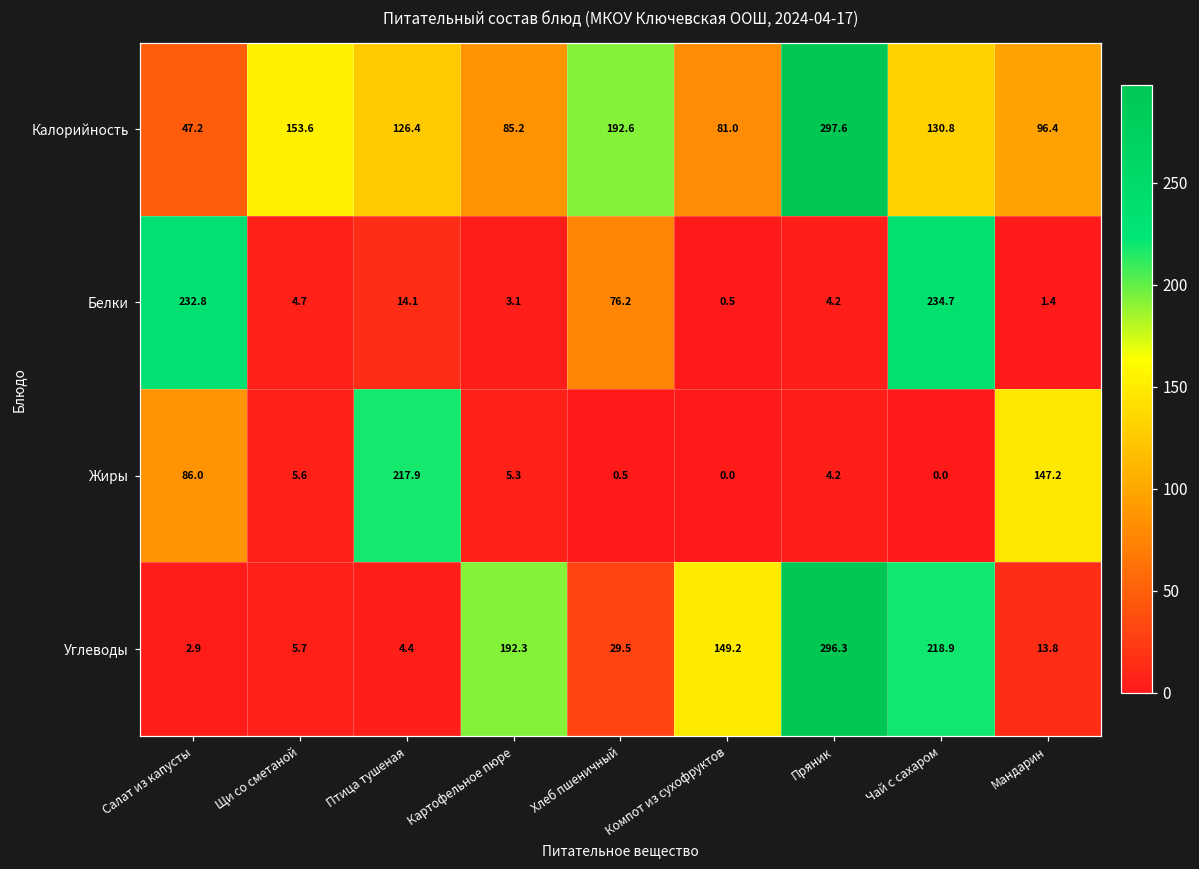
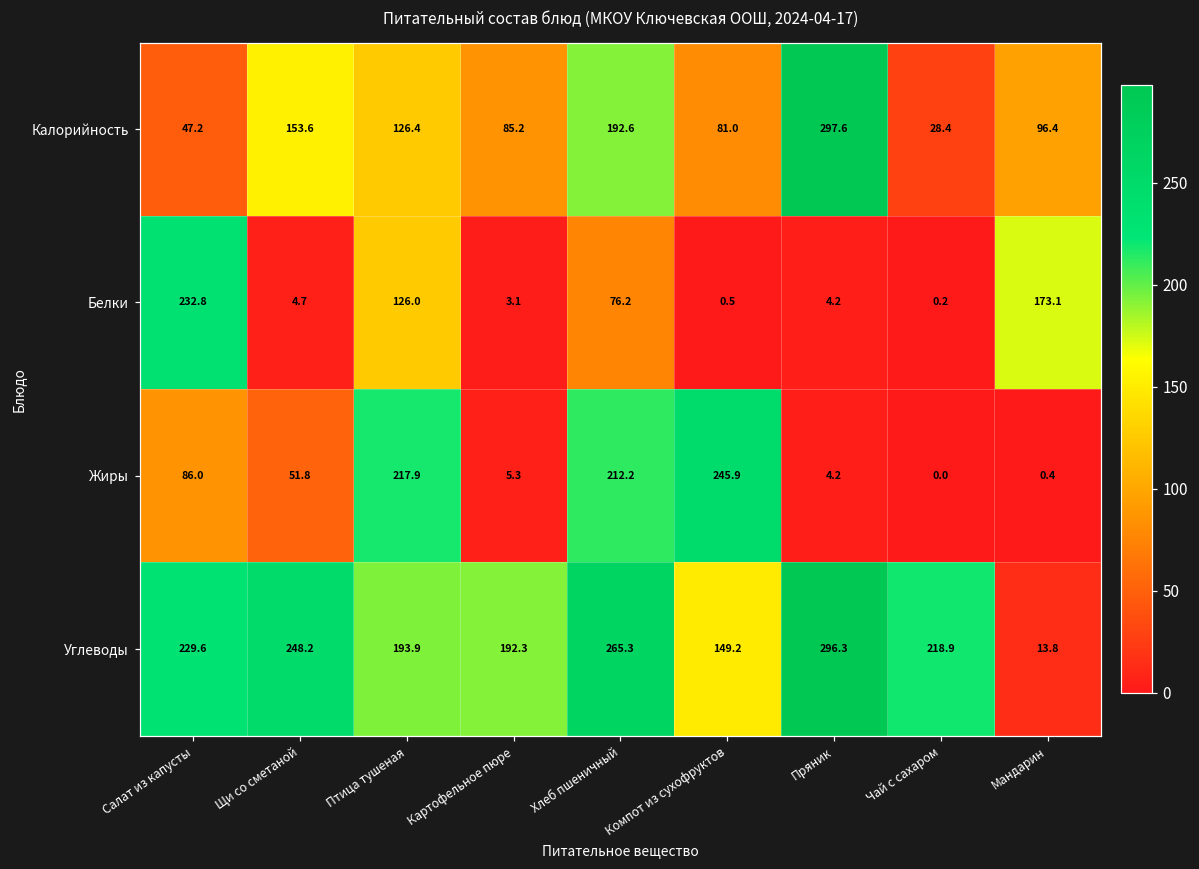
Калорийность, Чай с сахаром: 130.8 -> 28.4
Белки, Птица тушеная: 14.1 -> 126.0
Белки, Чай с сахаром: 234.7 -> 0.2
Белки, Мандарин: 1.4 -> 173.1
Жиры, Щи со сметаной: 5.6 -> 51.8
Жиры, Хлеб пшеничный: 0.5 -> 212.2
Жиры, Компот из сухофруктов: 0.0 -> 245.9
Жиры, Мандарин: 147.2 -> 0.4
Углеводы, Салат из капусты: 2.9 -> 229.6
Углеводы, Щи со сметаной: 5.7 -> 248.2
Углеводы, Птица тушеная: 4.4 -> 193.9
Углеводы, Хлеб пшеничный: 29.5 -> 265.3
